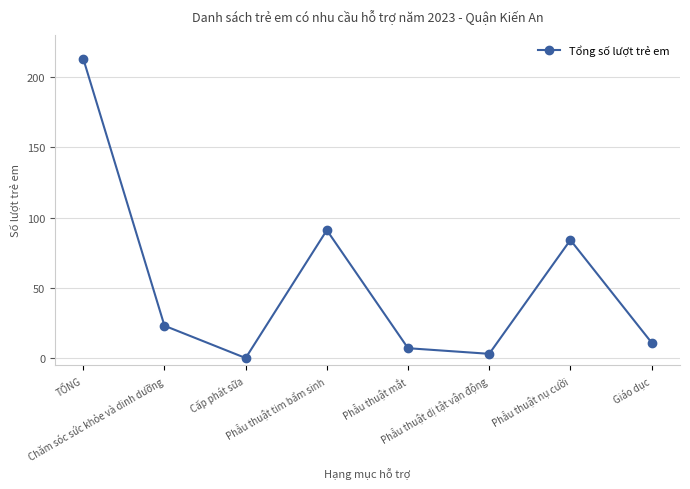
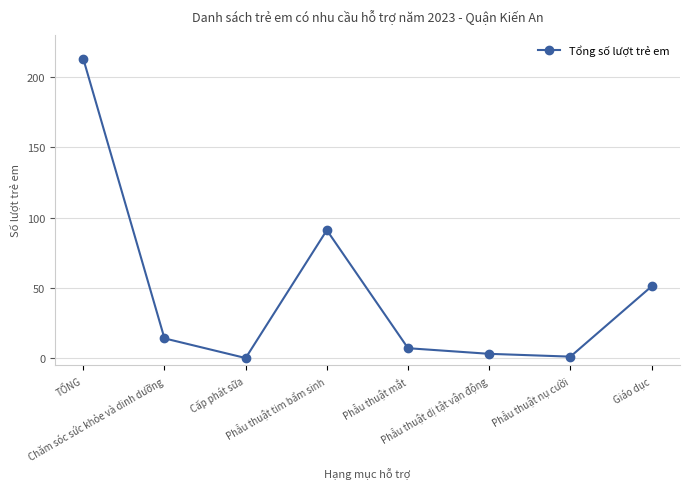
Chăm sóc sức khỏe và dinh dưỡng: 23 -> 14
Phẫu thuật nụ cười: 84 -> 1
Giáo dục: 11 -> 51
